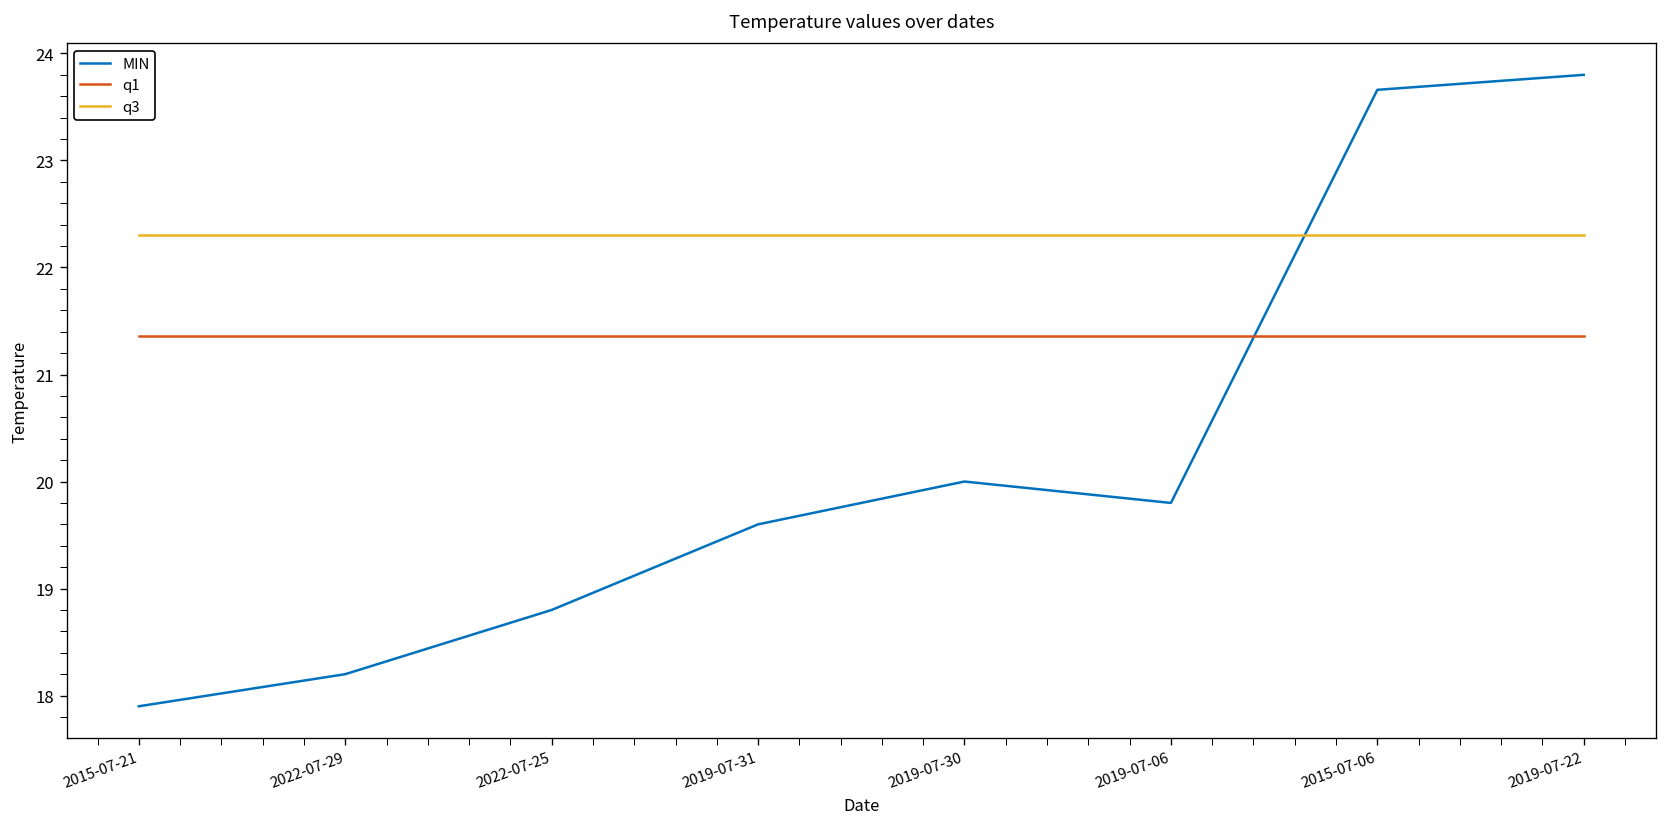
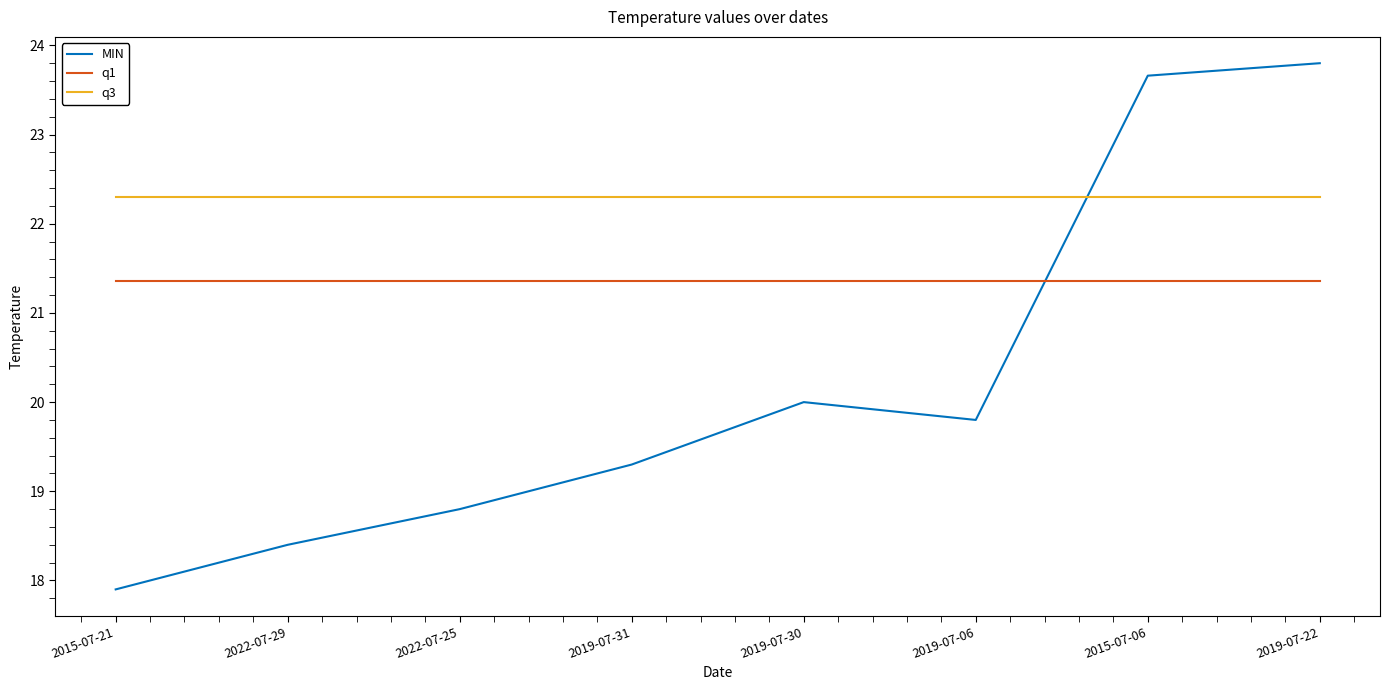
MIN, 2022-07-29: 18.2 -> 18.4
MIN, 2019-07-31: 19.6 -> 19.3
